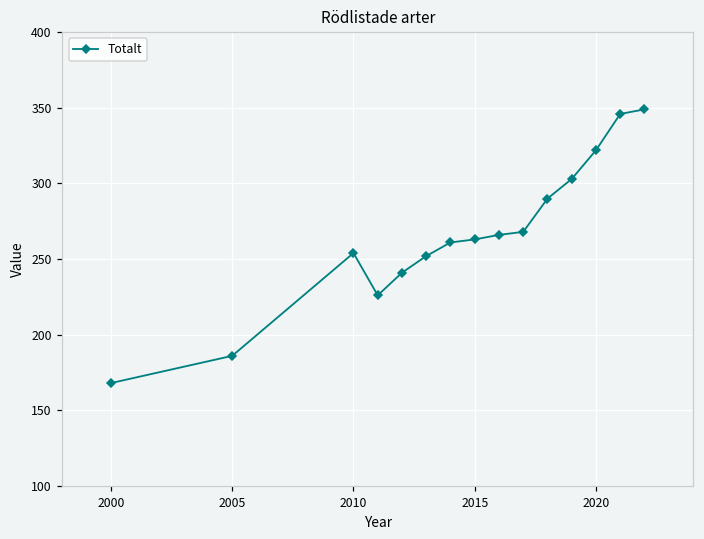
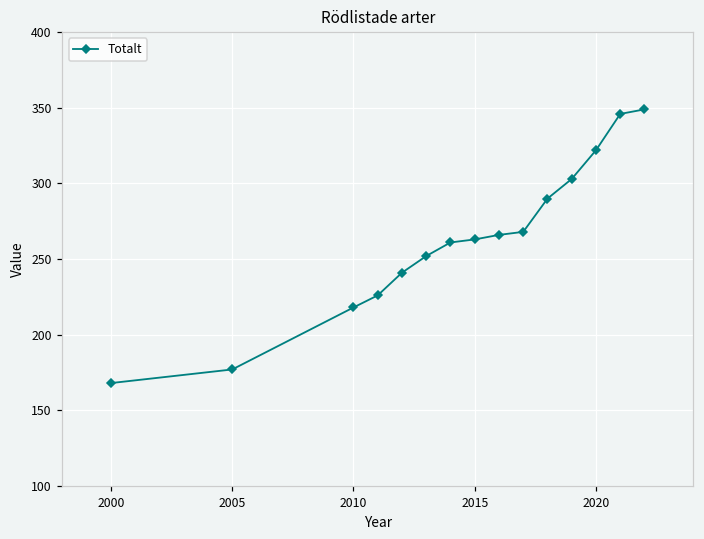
2005: 186 -> 177
2010: 254 -> 218
